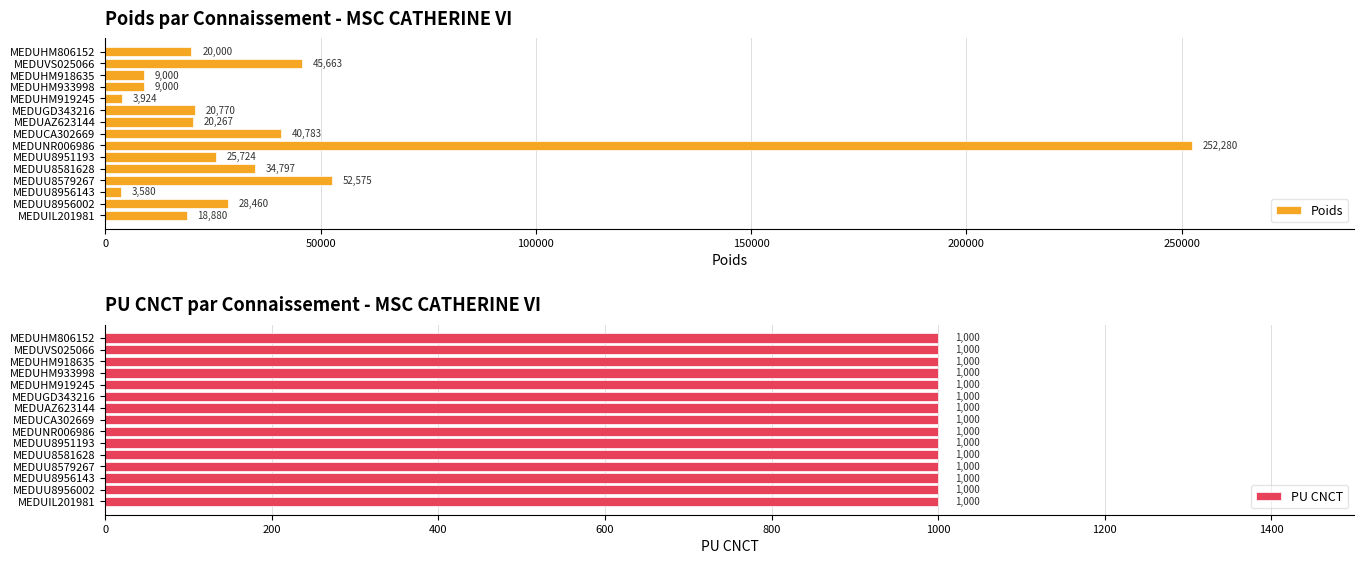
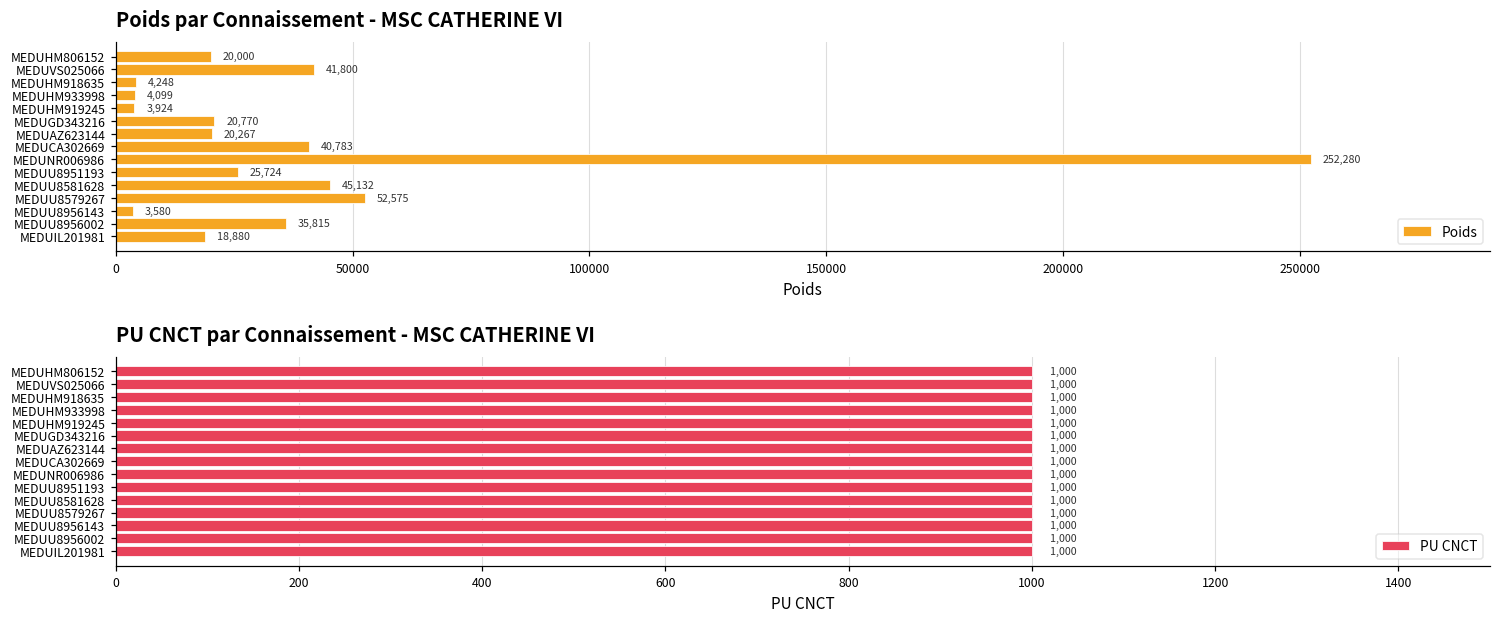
Poids par Connaissement - MSC CATHERINE VI, MEDUVS025066: 45,663 -> 41,800
Poids par Connaissement - MSC CATHERINE VI, MEDUHM918635: 9,000 -> 4,248
Poids par Connaissement - MSC CATHERINE VI, MEDUHM933998: 9,000 -> 4,099
Poids par Connaissement - MSC CATHERINE VI, MEDUU8581628: 34,797 -> 45,132
Poids par Connaissement - MSC CATHERINE VI, MEDUU8956002: 28,460 -> 35,815
